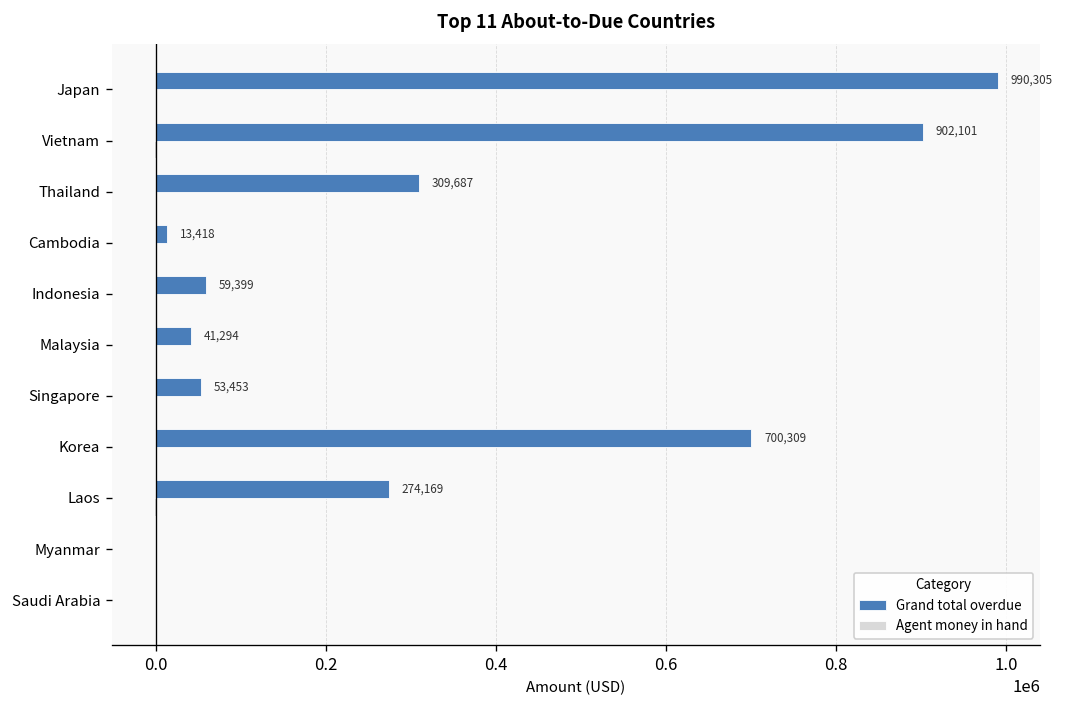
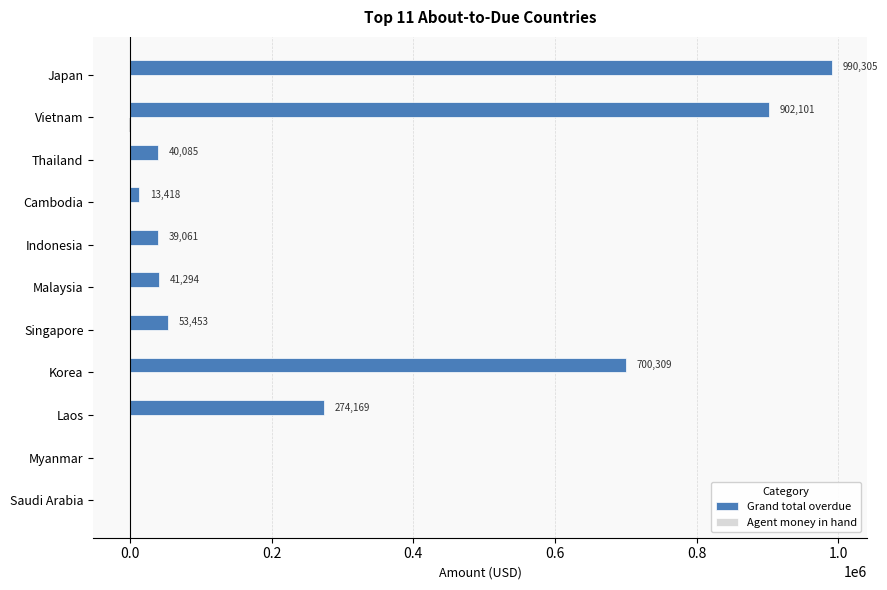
Grand total overdue, Thailand: 309,687 -> 40,085
Grand total overdue, Indonesia: 59,399 -> 39,061
